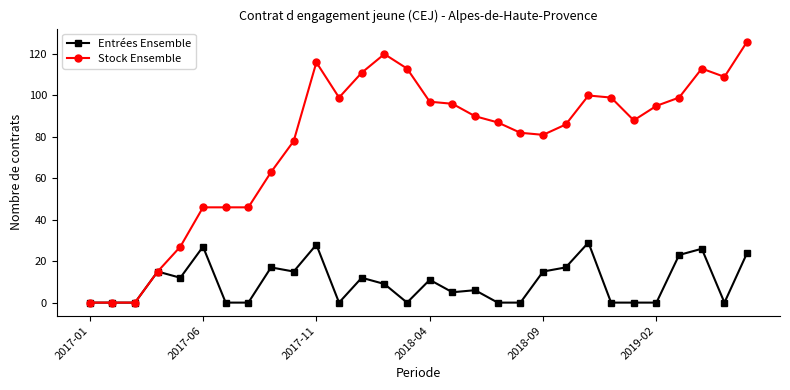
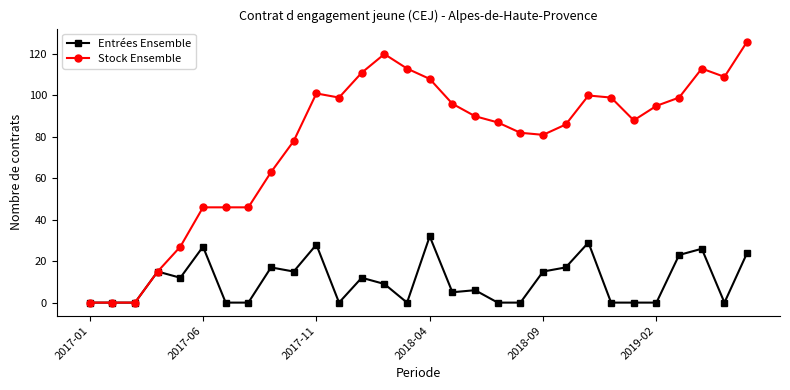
Stock Ensemble, 2017-11: 116 -> 101
Entrées Ensemble, 2018-04: 11 -> 32
Stock Ensemble, 2018-04: 97 -> 108
